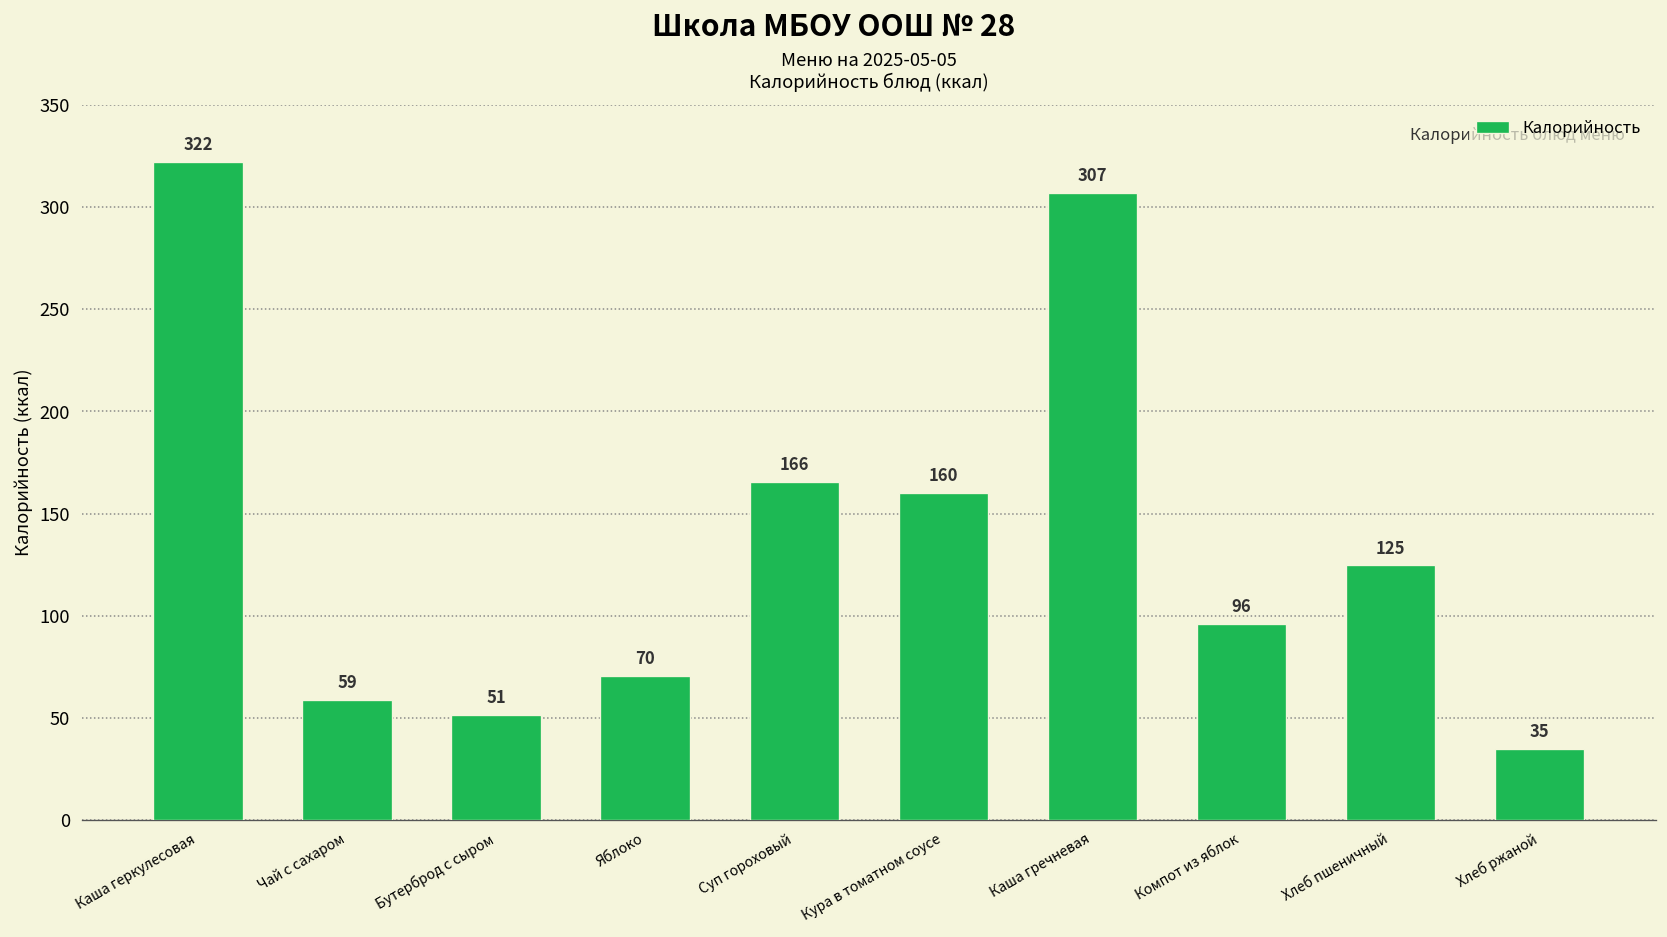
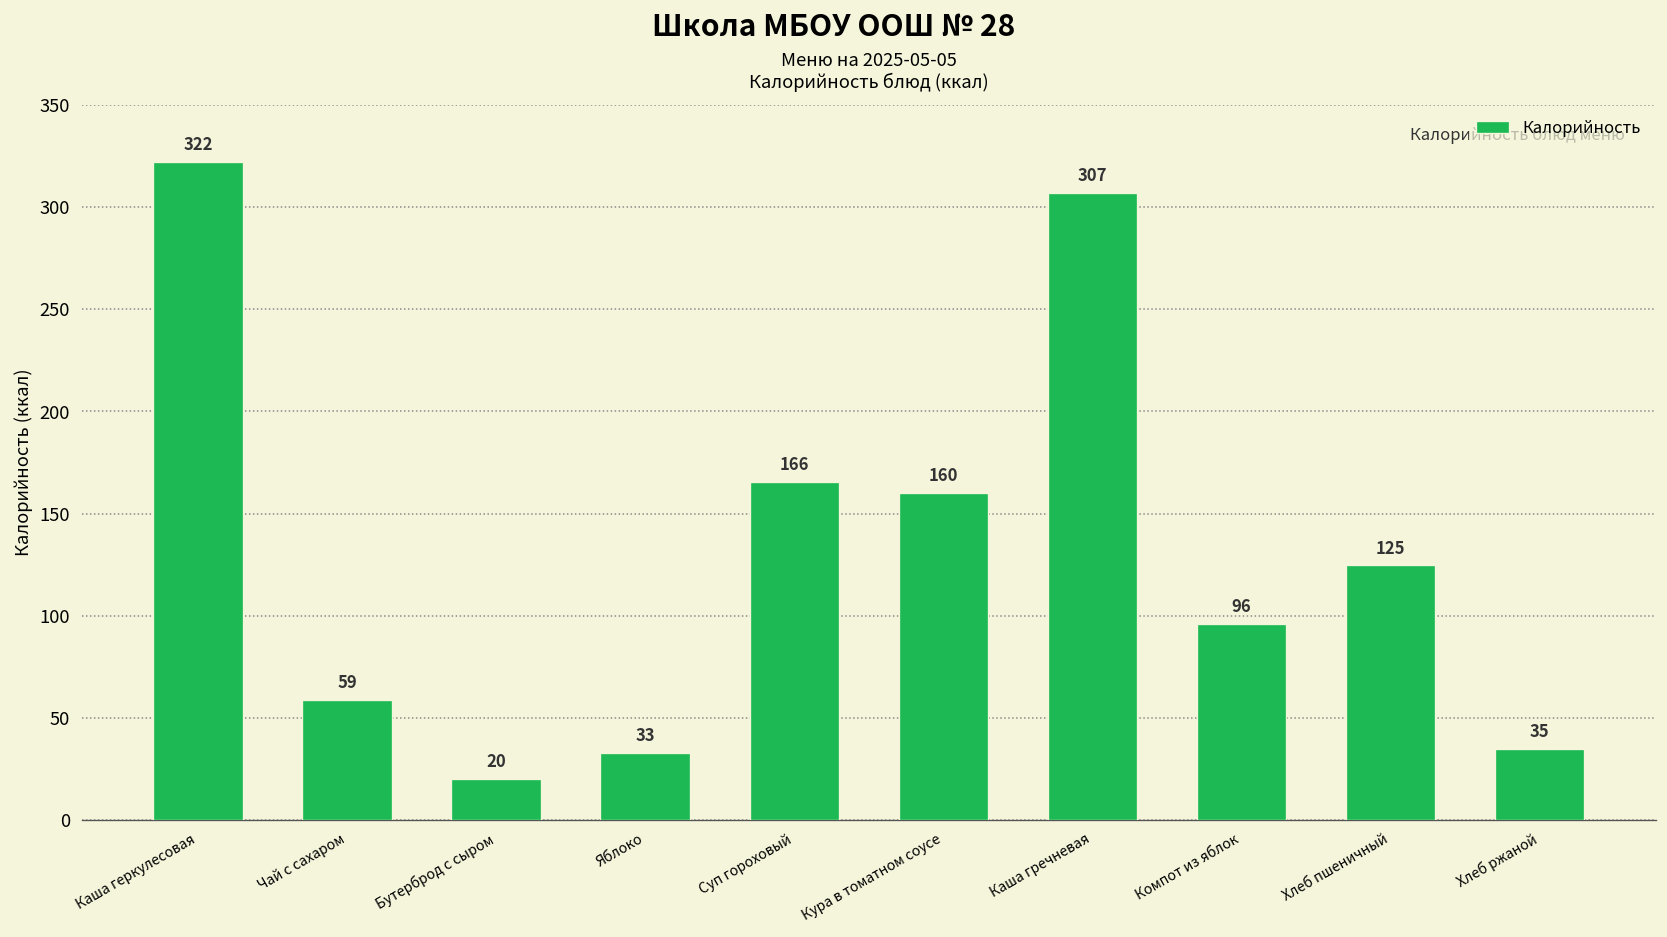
Бутерброд с сыром: 51 -> 20
Яблоко: 70 -> 33
